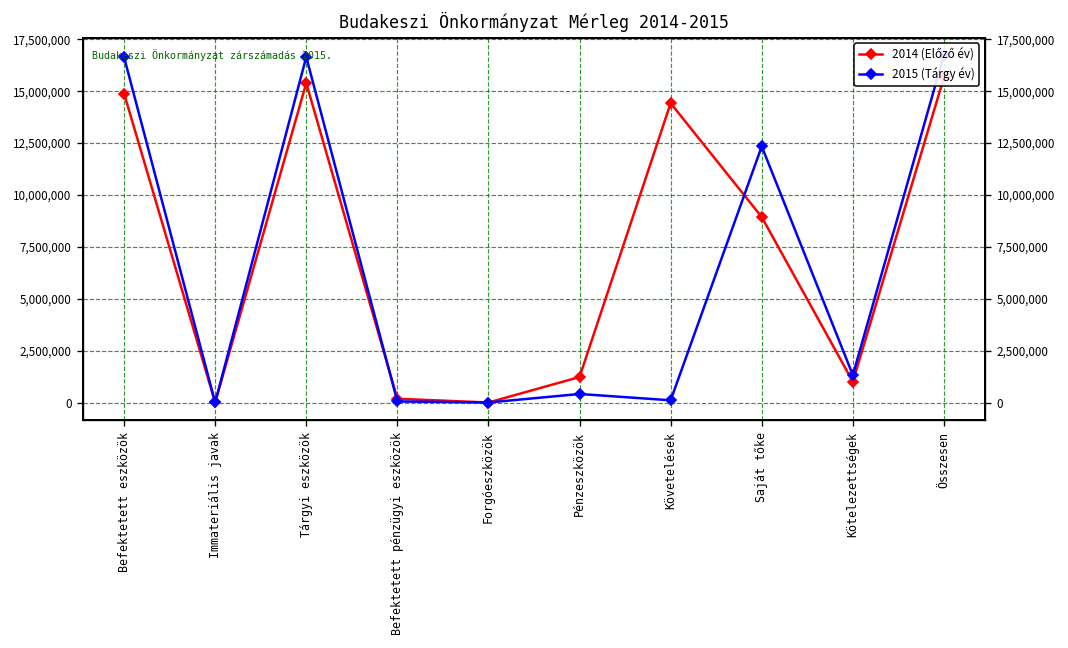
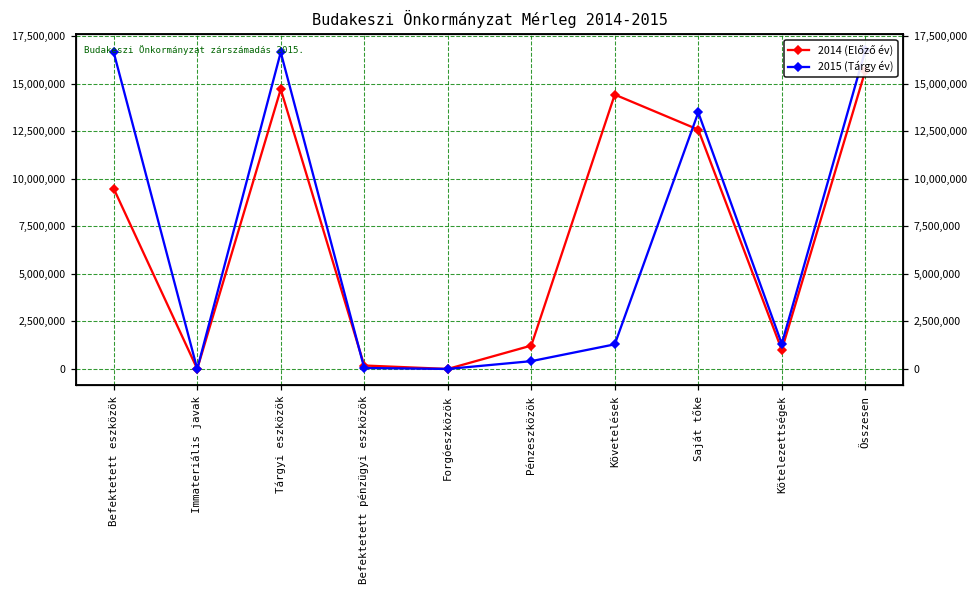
2014 (Előző év), Befektetett eszközök: 14,900,000 -> 9,500,000
2014 (Előző év), Tárgyi eszközök: 15,400,000 -> 14,700,000
2015 (Tárgy év), Követelések: 100,000 -> 1,300,000
2014 (Előző év), Saját tőke: 8,900,000 -> 12,600,000
2015 (Tárgy év), Saját tőke: 12,300,000 -> 13,500,000
